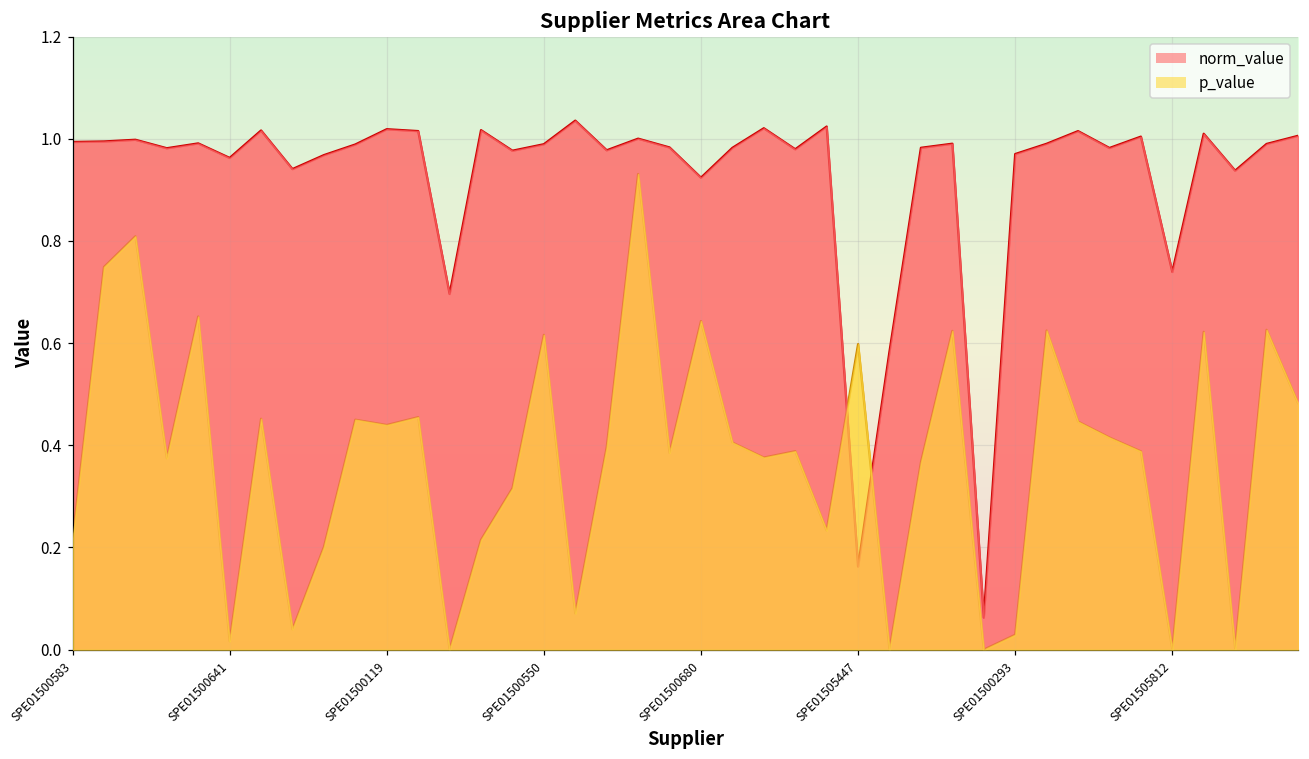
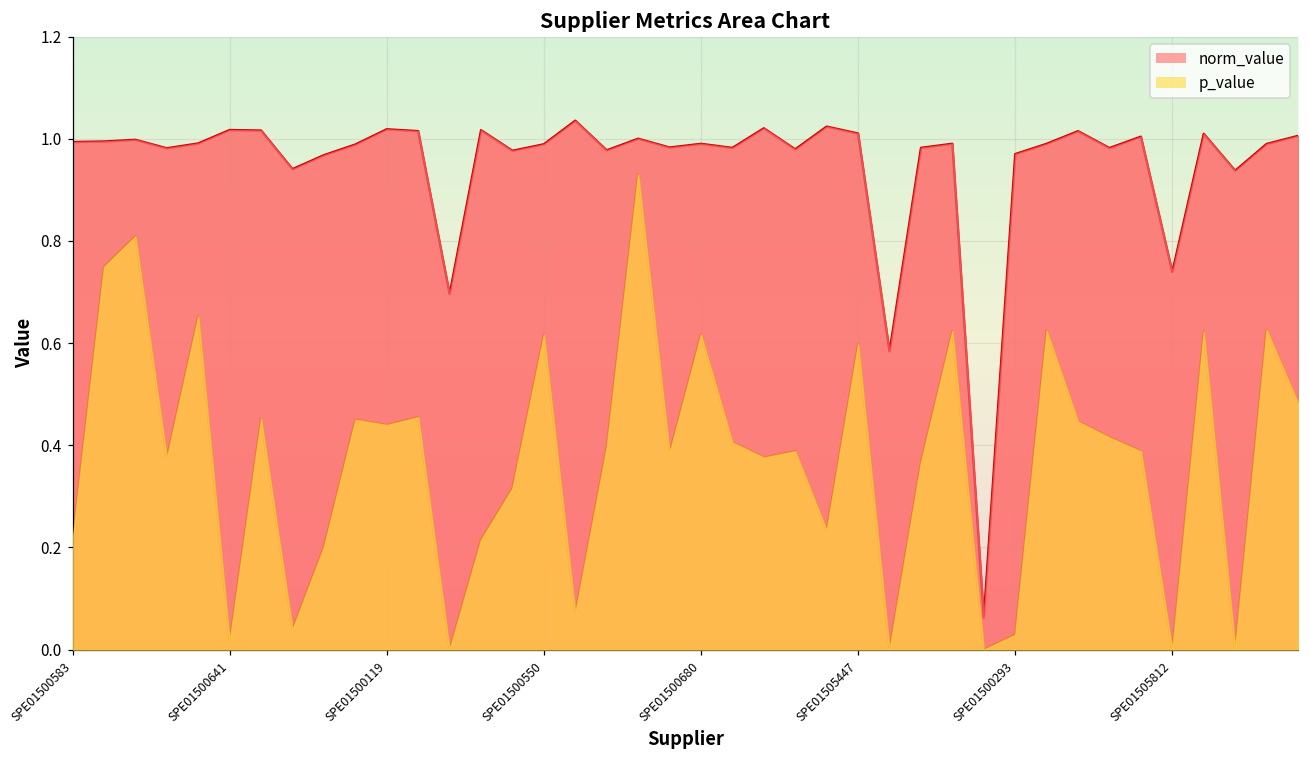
norm_value, SPE01500641: 0.96 -> 1.02
norm_value, SPE01500680: 0.92 -> 0.99
p_value, SPE01500680: 0.64 -> 0.62
norm_value, SPE01505447: 0.16 -> 1.01
